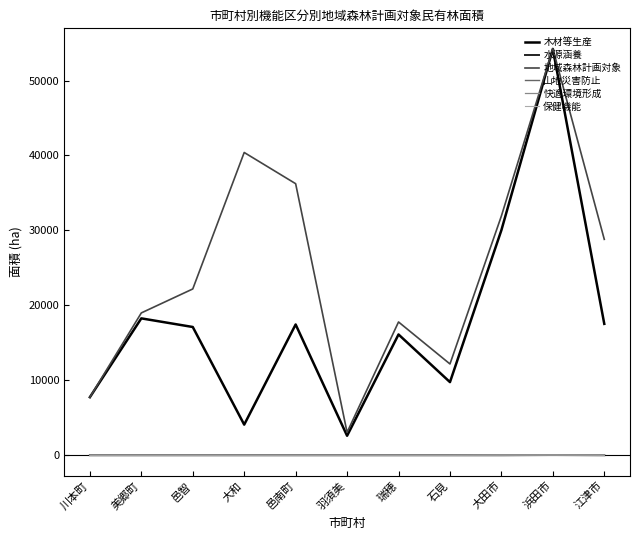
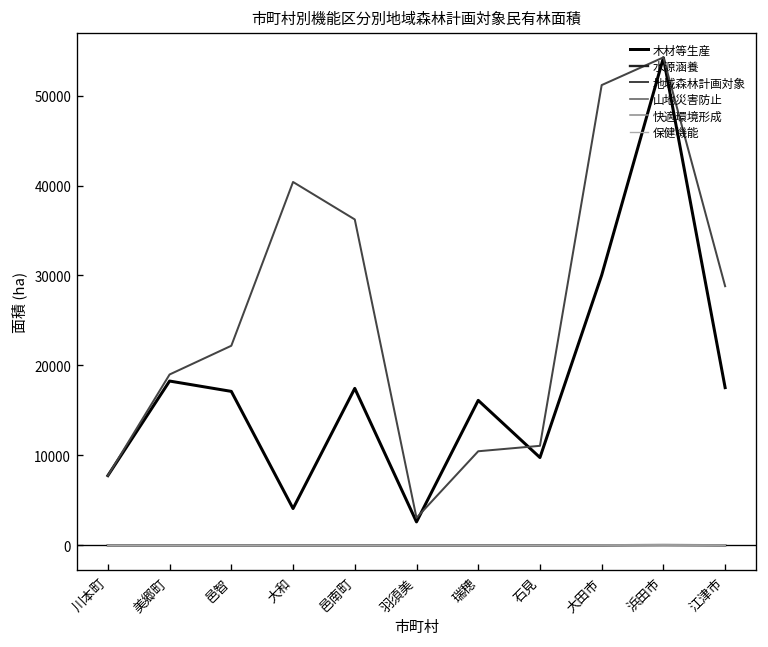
地域森林計画対象, 瑞穂: 18000 -> 10000
地域森林計画対象, 石見: 12000 -> 11000
地域森林計画対象, 大田市: 32000 -> 51000
